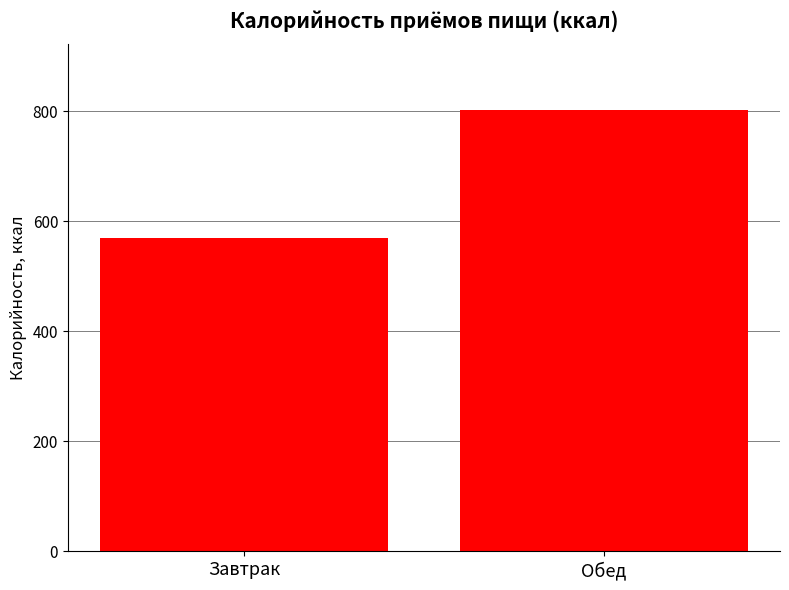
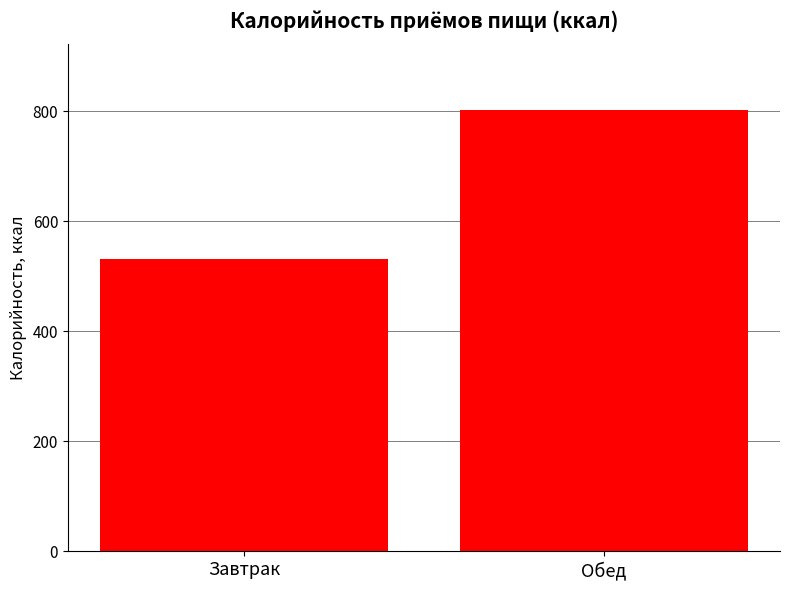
Завтрак: 570 -> 530
